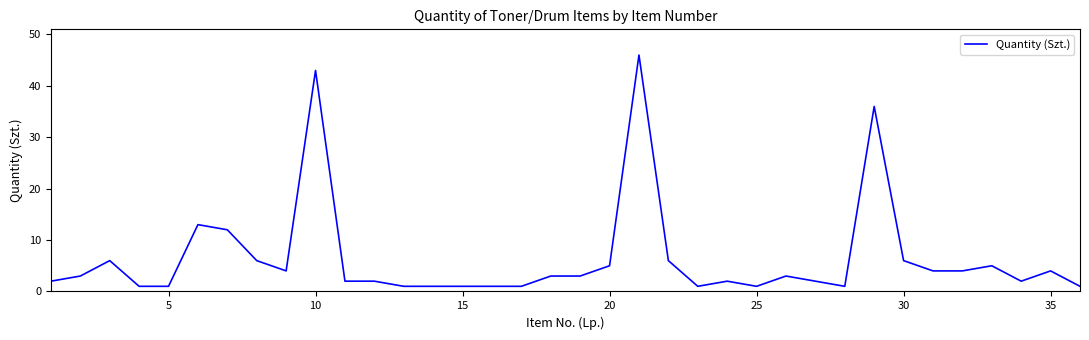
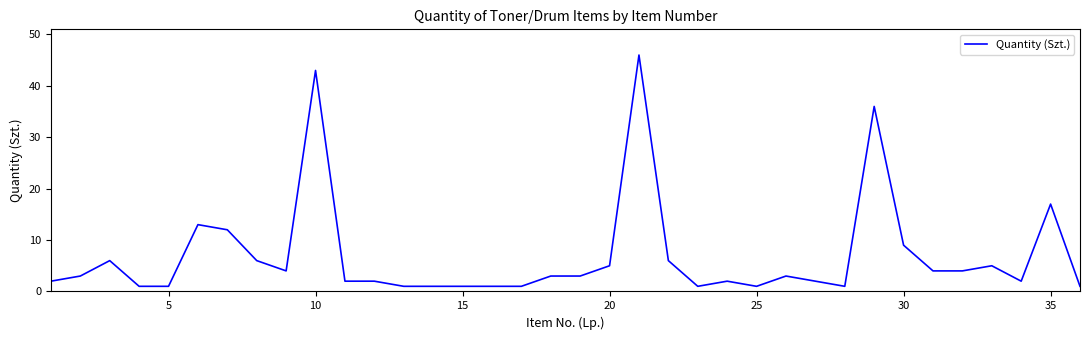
30: 6 -> 9
35: 4 -> 17
